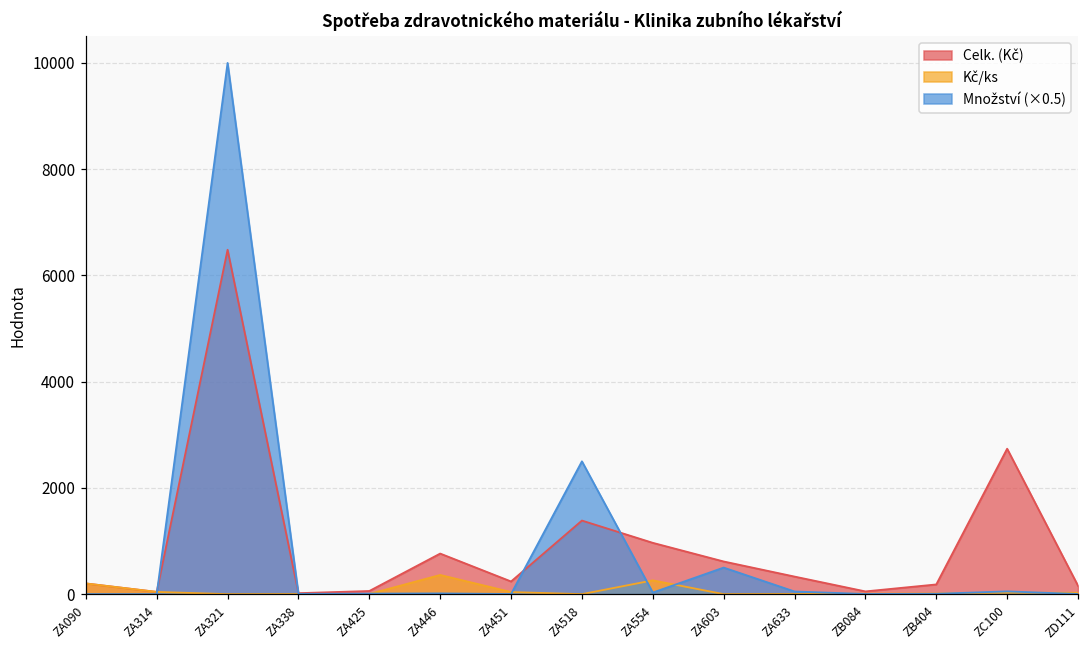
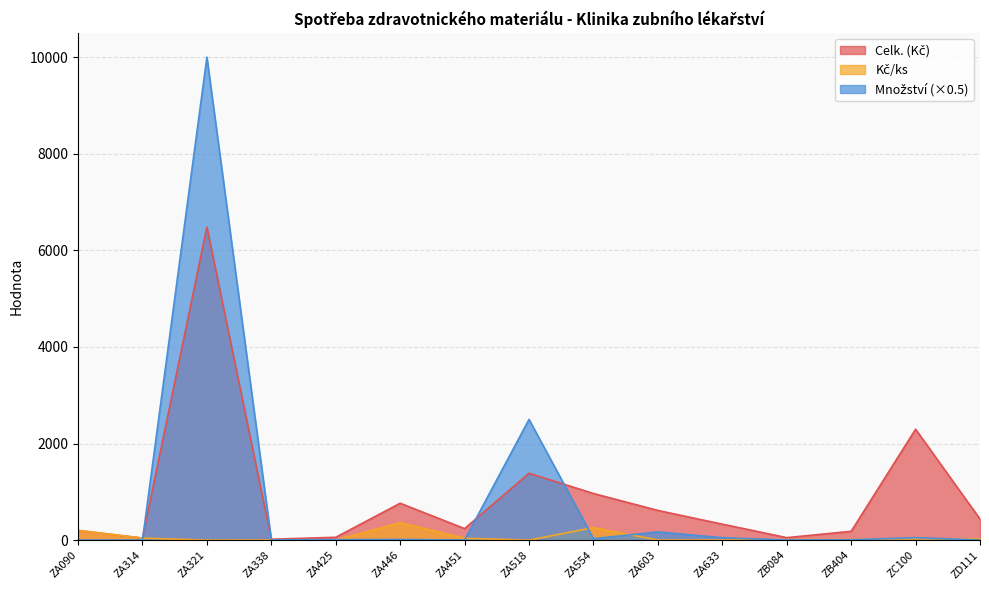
Množství (×0.5), ZA603: 500 -> 200
Celk. (Kč), ZC100: 2700 -> 2300
Celk. (Kč), ZD111: 200 -> 400
